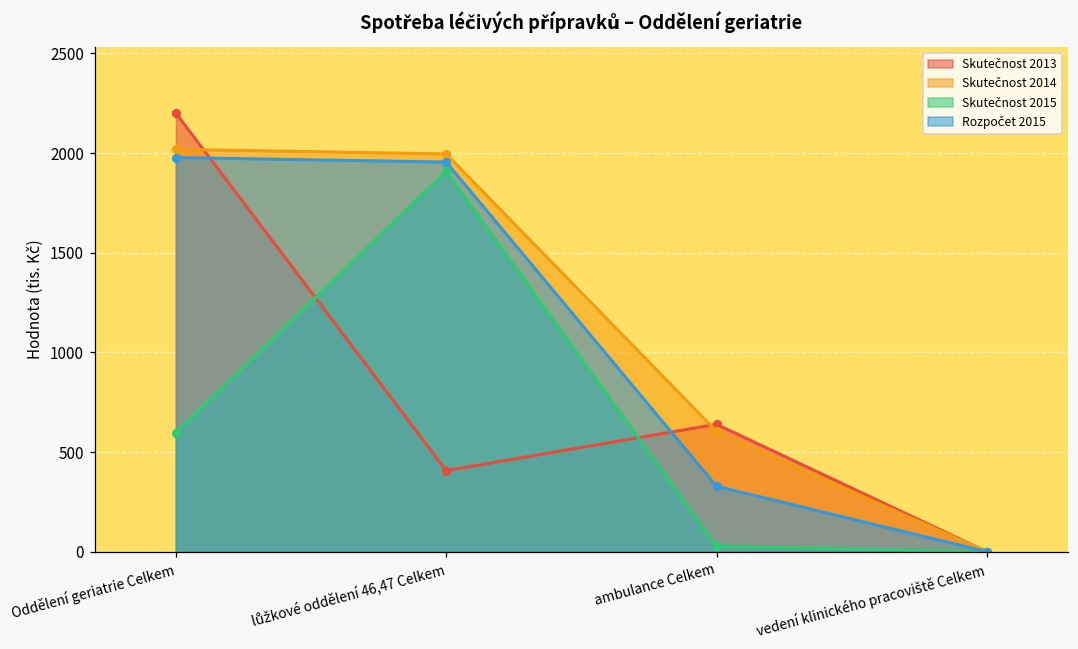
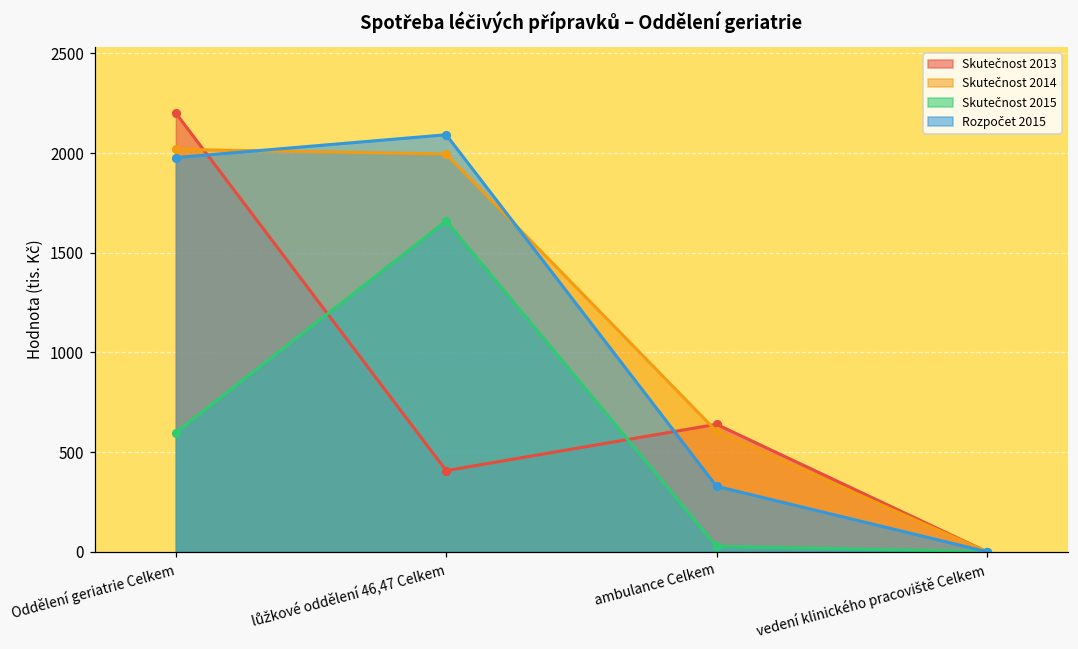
Skutečnost 2015, lůžkové oddělení 46,47 Celkem: 1910 -> 1660
Rozpočet 2015, lůžkové oddělení 46,47 Celkem: 1950 -> 2090
